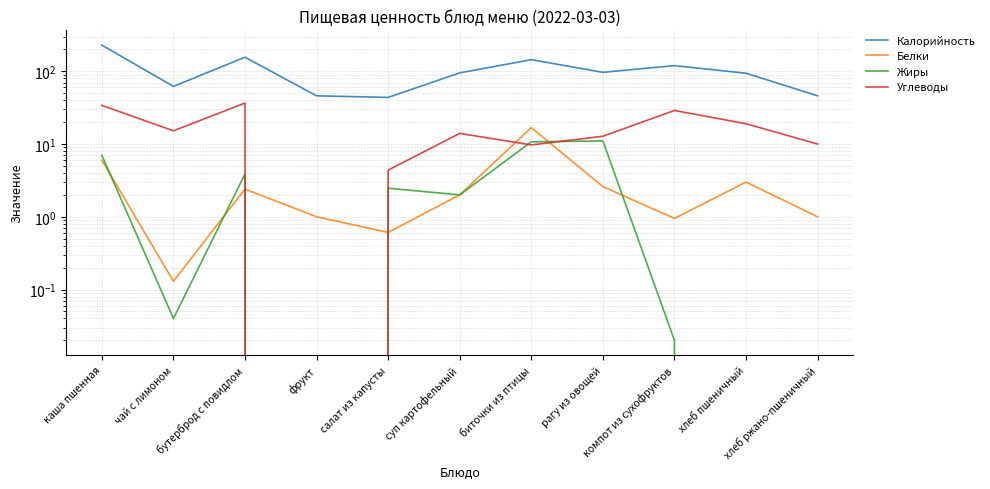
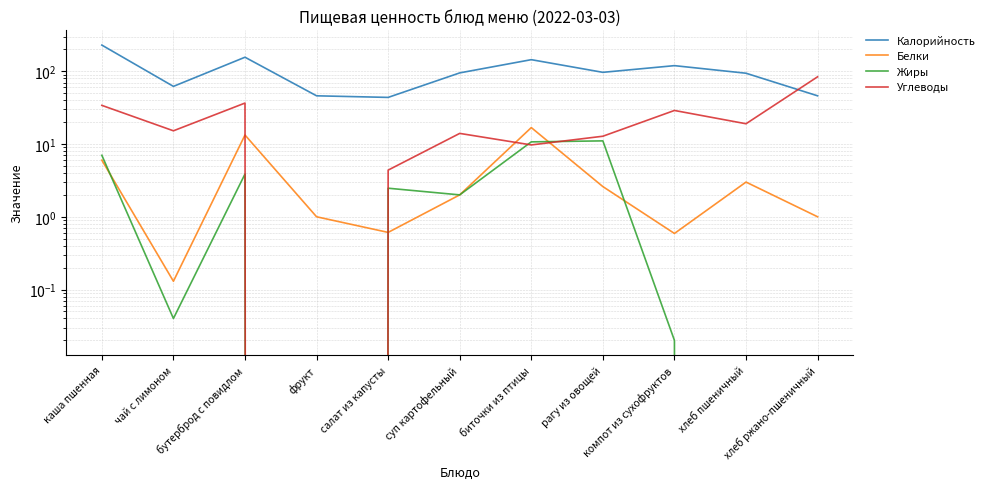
Белки, бутерброд с повидлом: 2.4 -> 13
Белки, компот из сухофруктов: 1.0 -> 0.6
Углеводы, хлеб ржано-пшеничный: 10 -> 80
